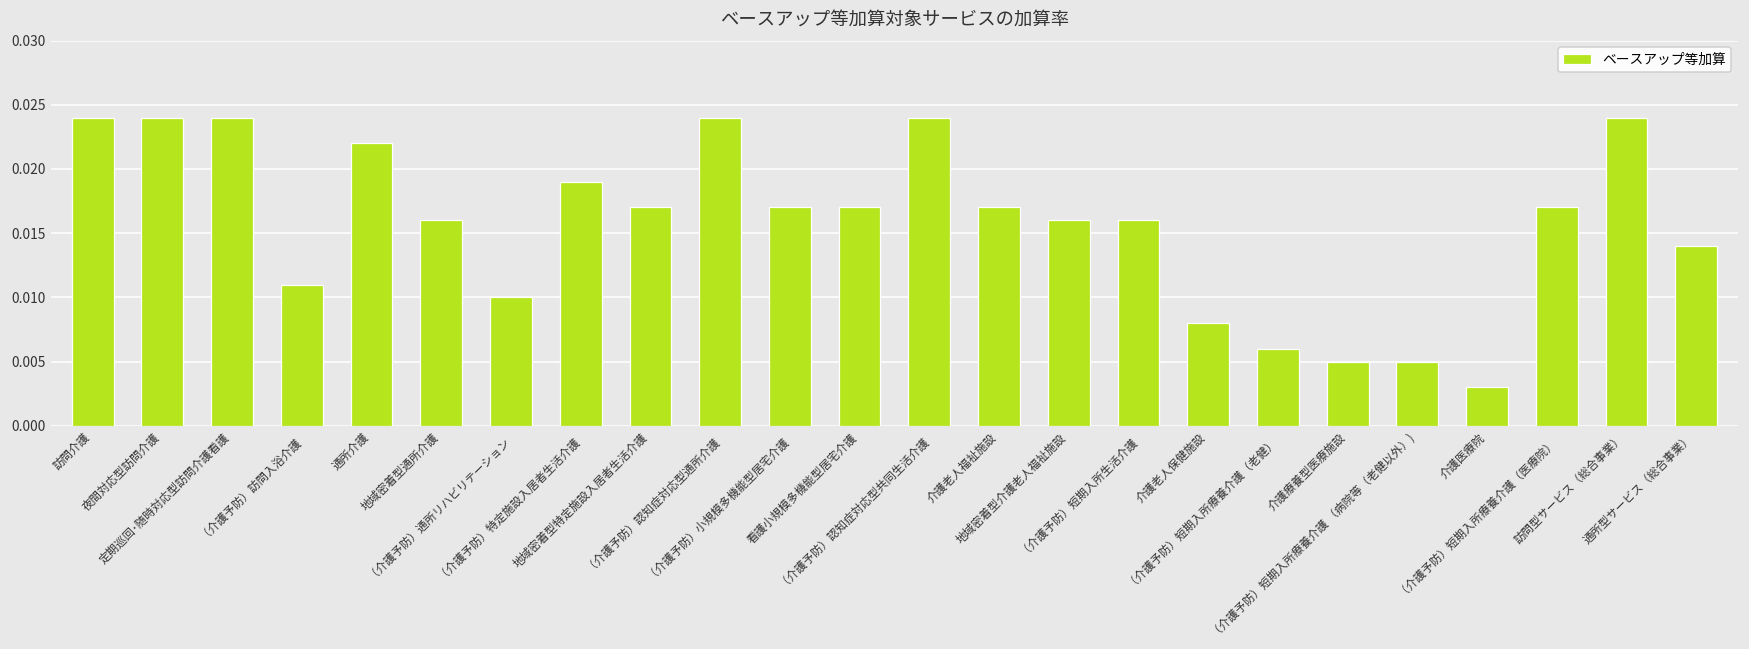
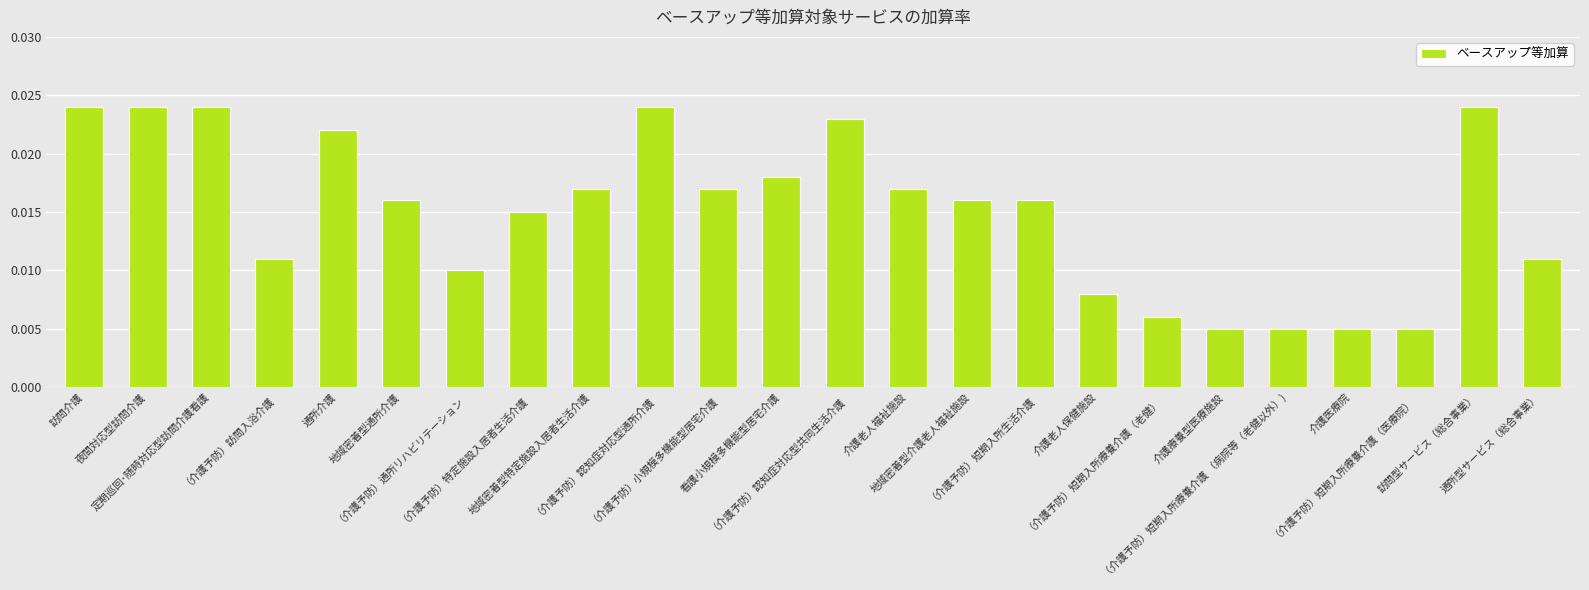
（介護予防）特定施設入居者生活介護: 0.019 -> 0.015
看護小規模多機能型居宅介護: 0.017 -> 0.018
（介護予防）認知症対応型共同生活介護: 0.024 -> 0.023
介護医療院: 0.003 -> 0.005
（介護予防）短期入所療養介護（医療院）: 0.017 -> 0.005
通所型サービス（総合事業）: 0.014 -> 0.011
